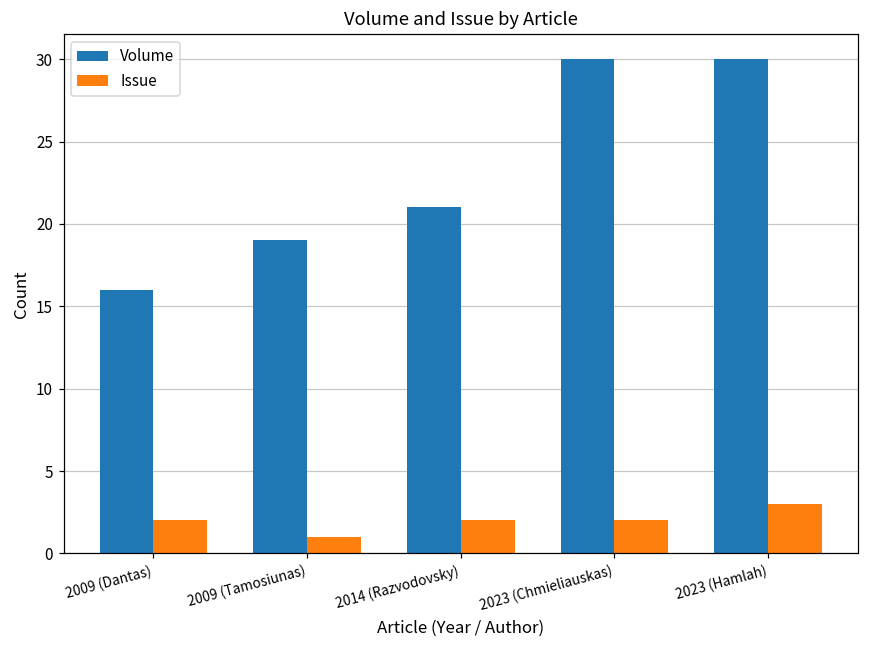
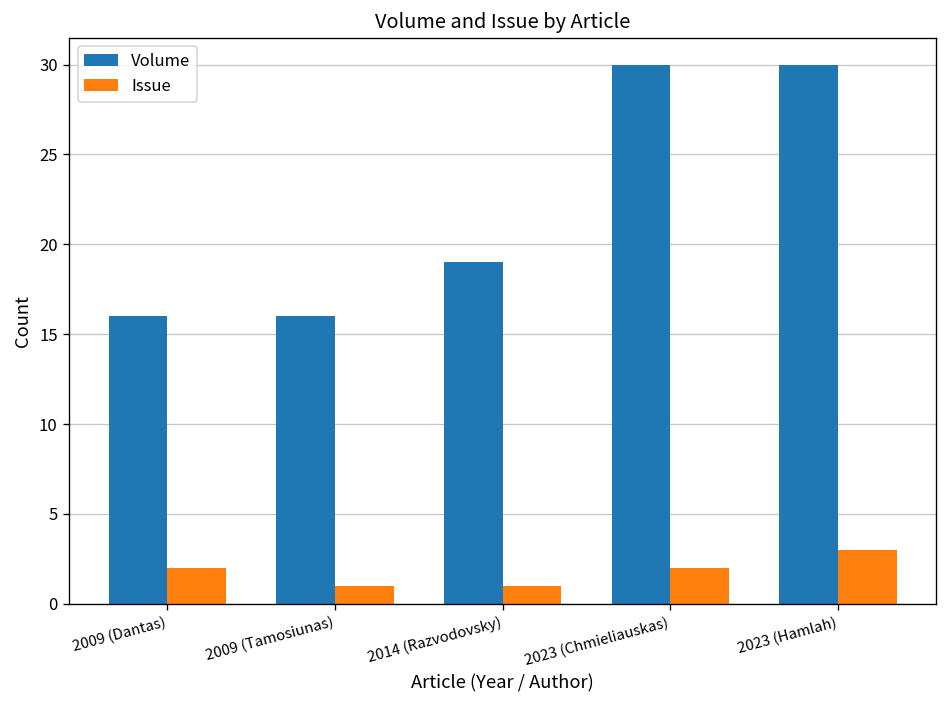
Volume, 2009 (Tamosiunas): 19 -> 16
Volume, 2014 (Razvodovsky): 21 -> 19
Issue, 2014 (Razvodovsky): 2 -> 1
